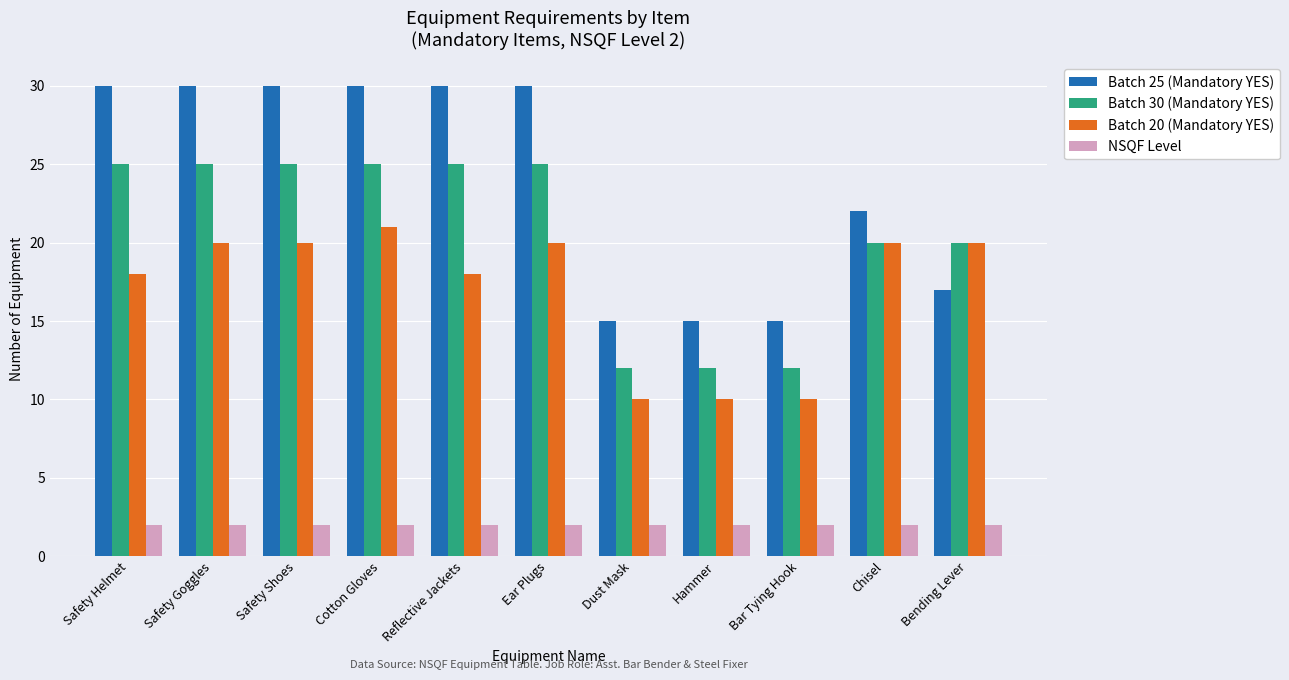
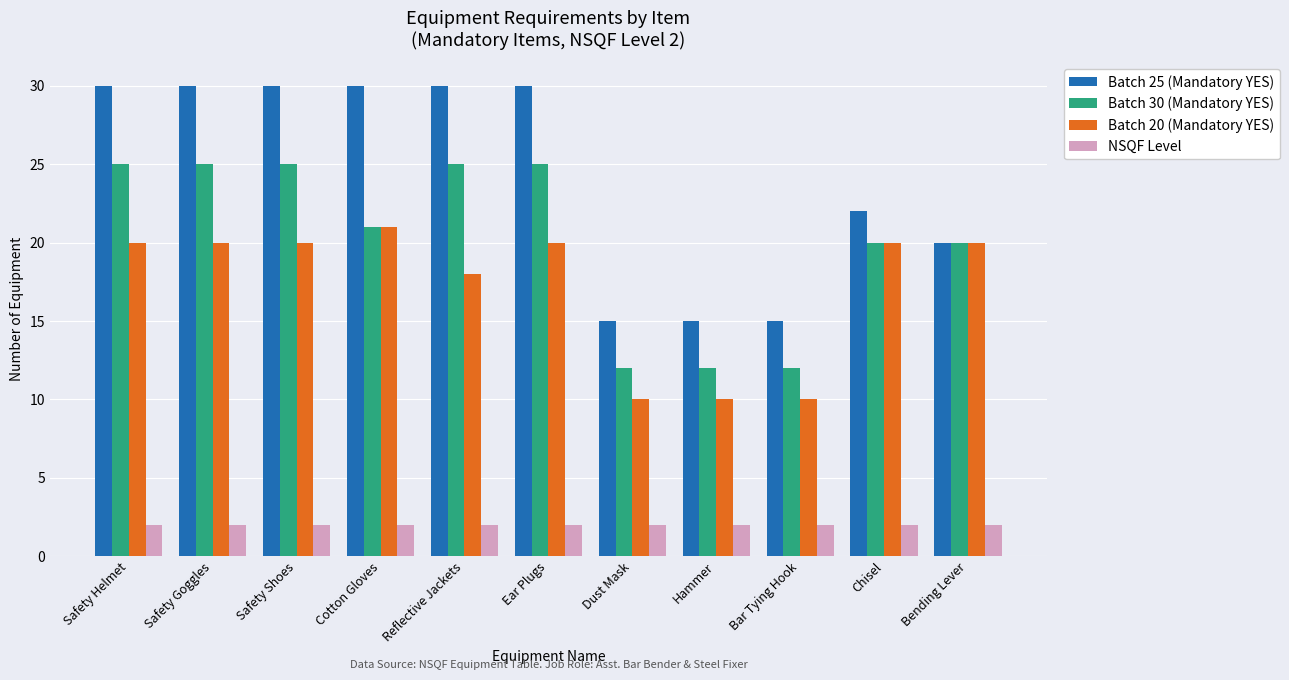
Batch 20 (Mandatory YES), Safety Helmet: 18 -> 20
Batch 30 (Mandatory YES), Cotton Gloves: 25 -> 21
Batch 25 (Mandatory YES), Bending Lever: 17 -> 20
